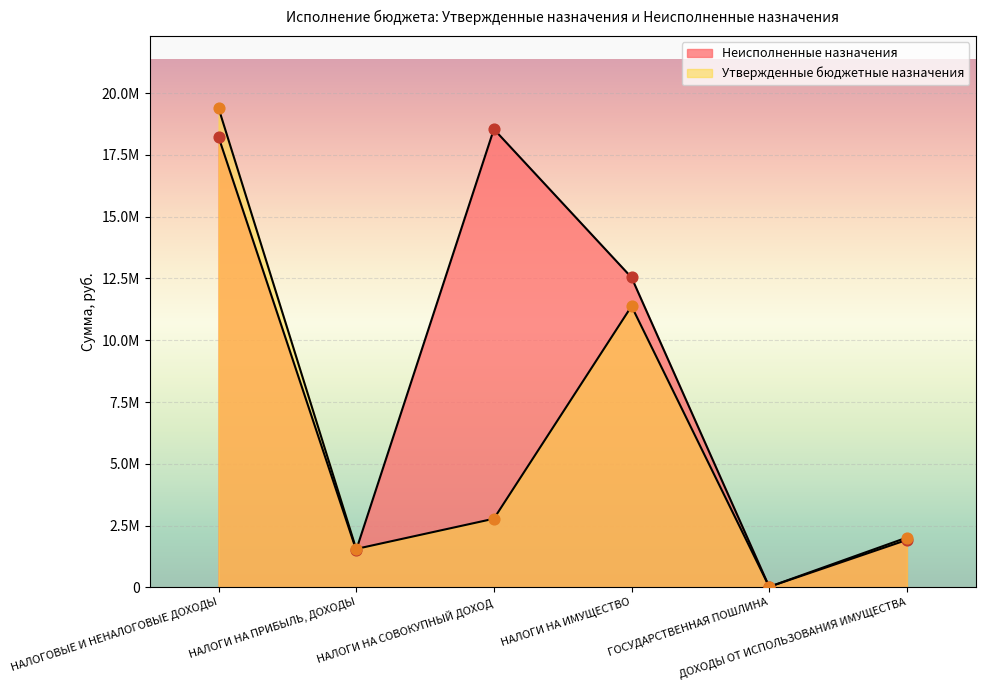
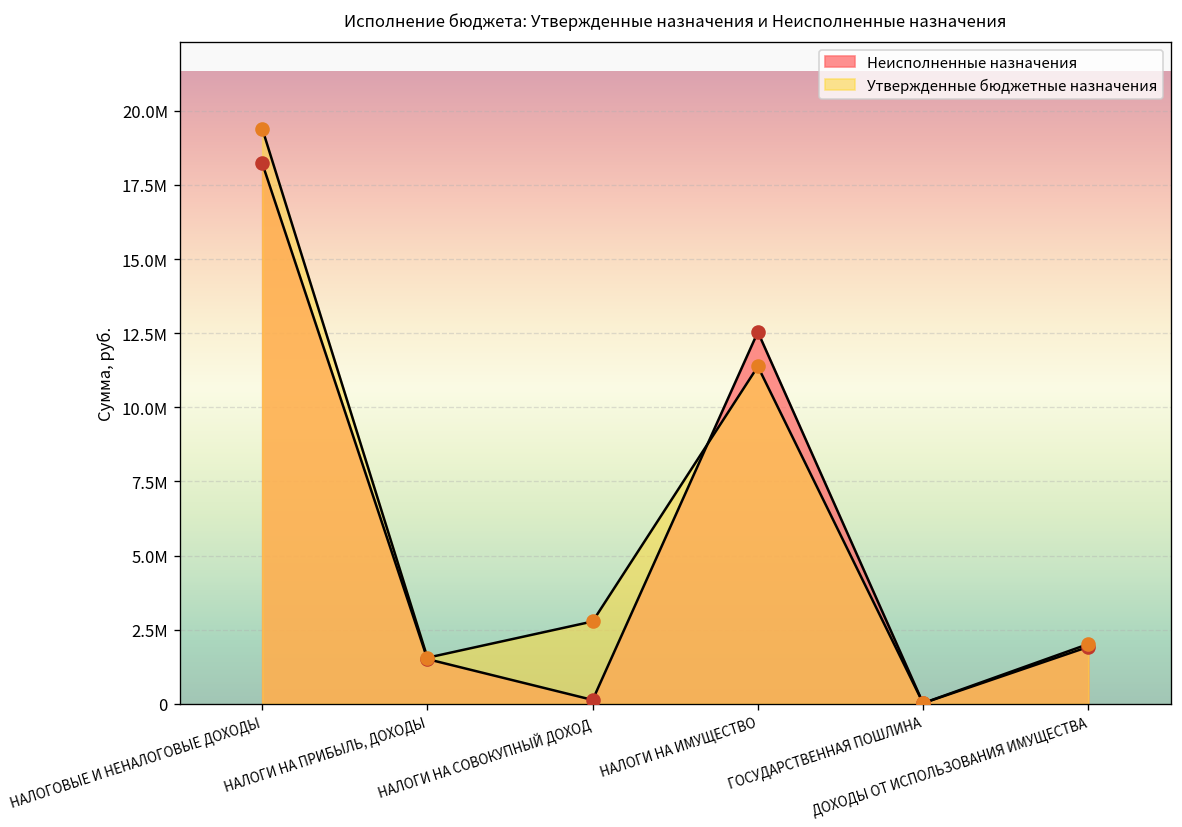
Неисполненные назначения, НАЛОГИ НА СОВОКУПНЫЙ ДОХОД: 18500000 -> 100000
